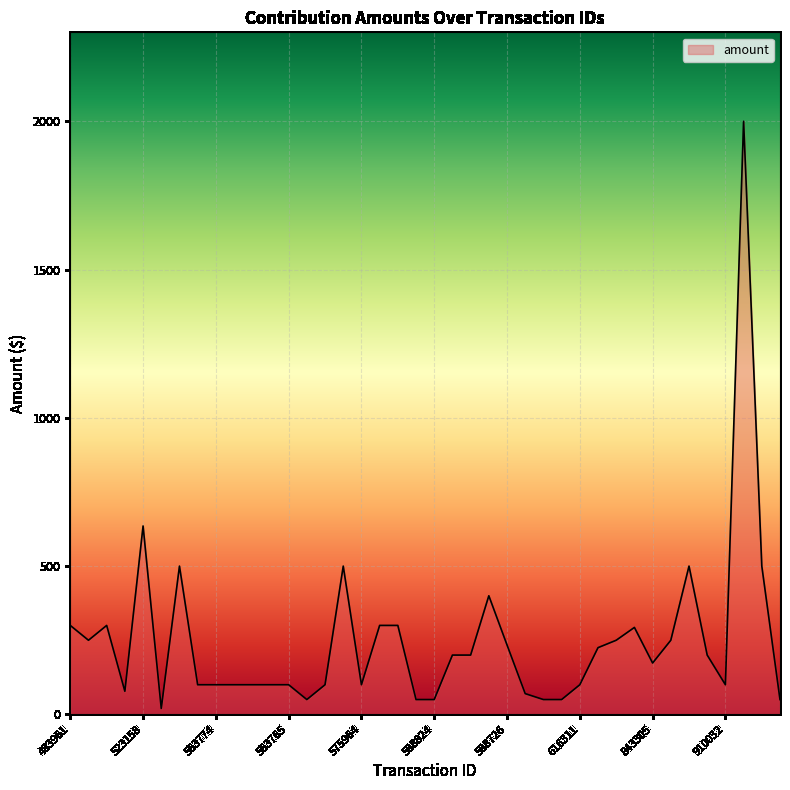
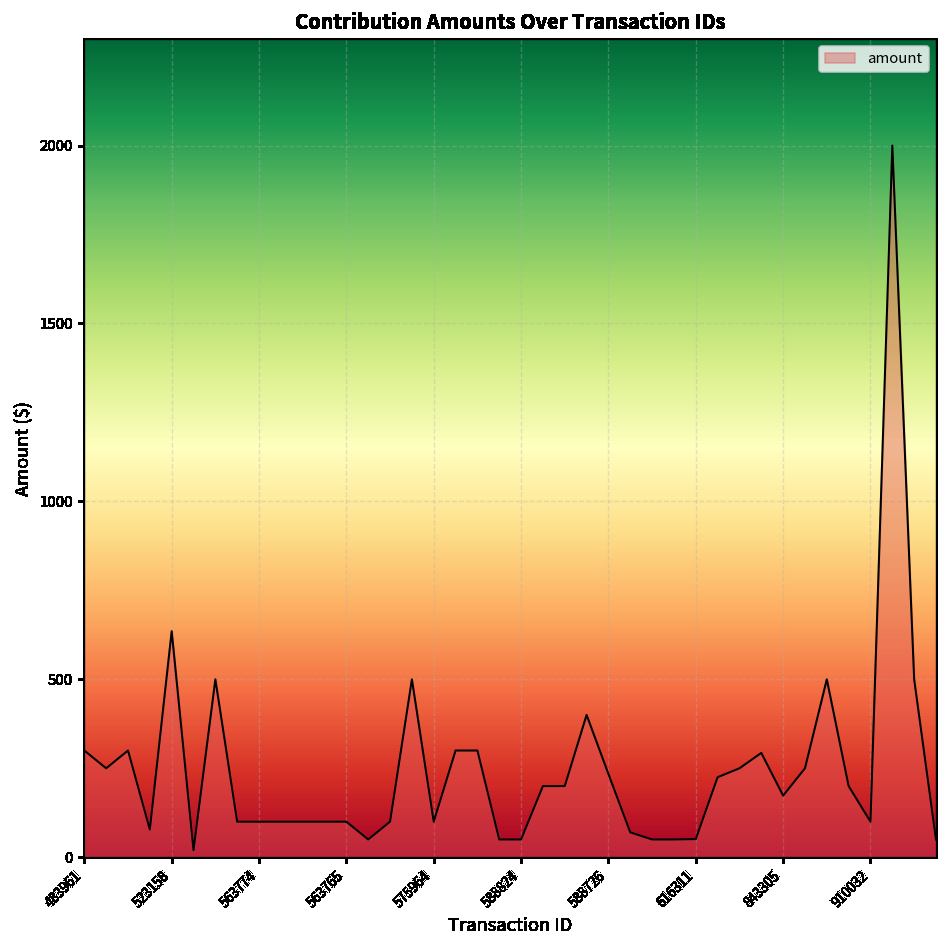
616311: 100 -> 50
